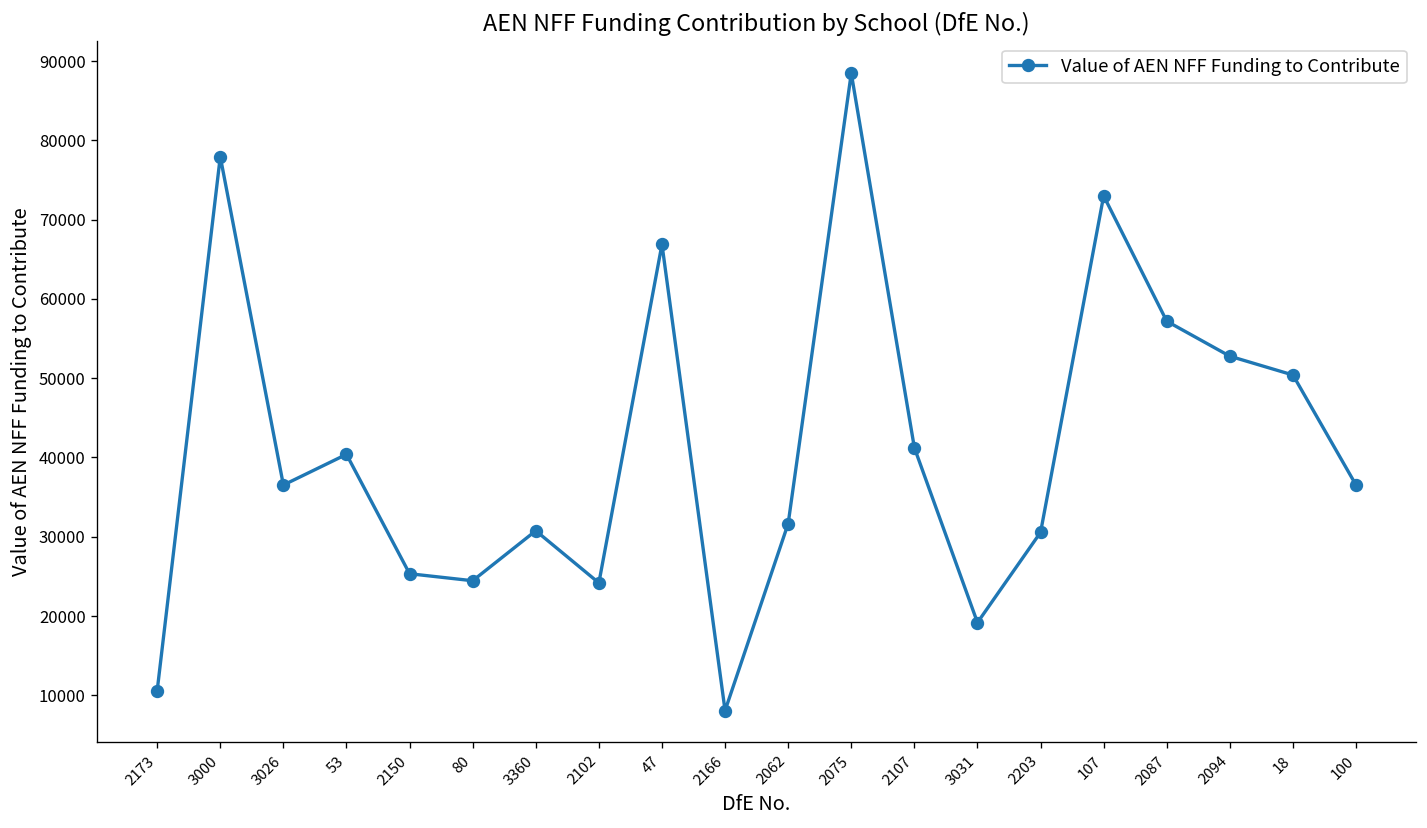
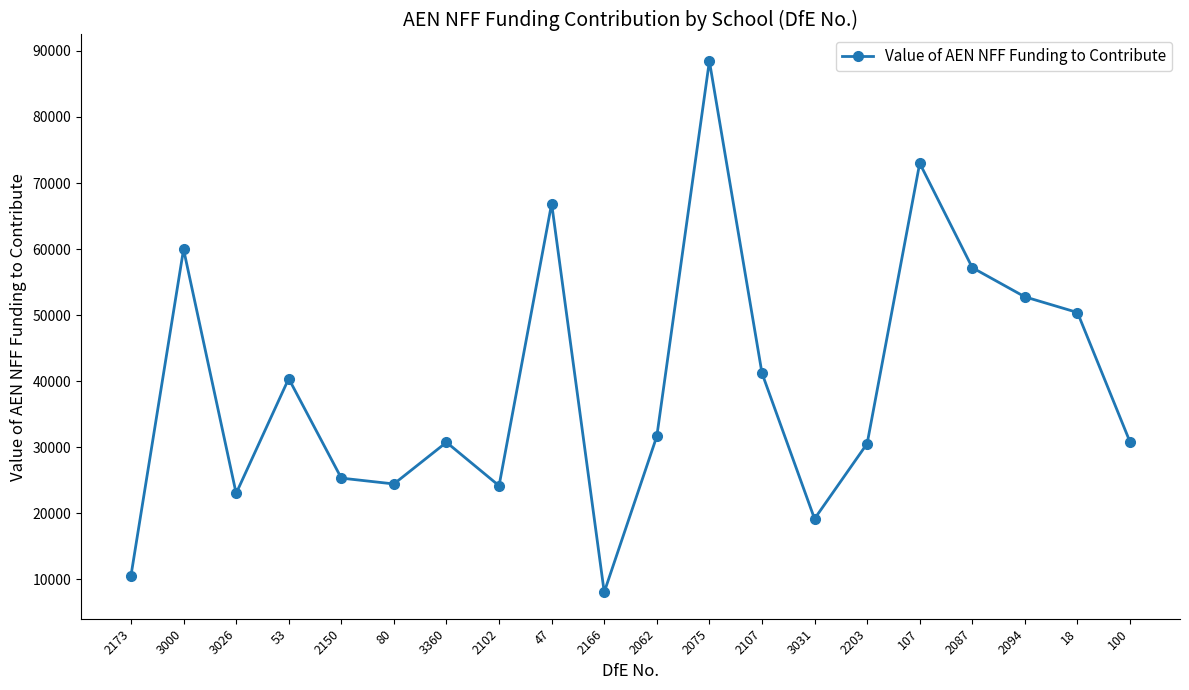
3000: 78000 -> 60000
3026: 37000 -> 23000
100: 37000 -> 31000
